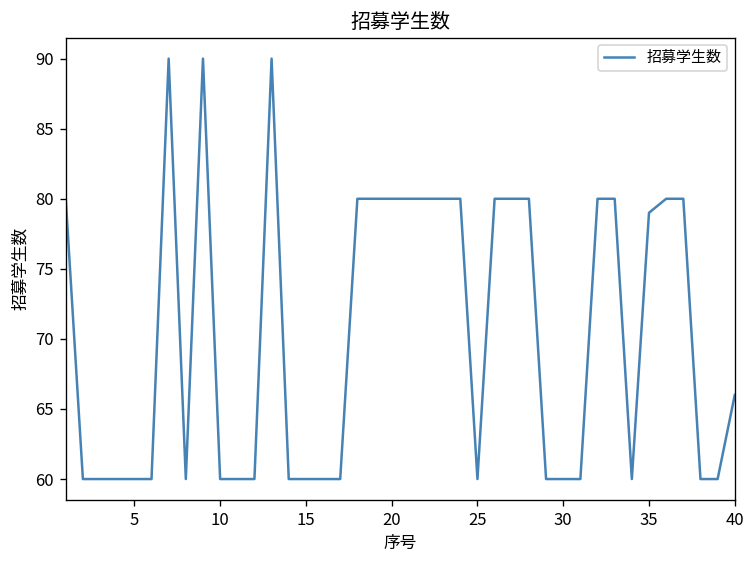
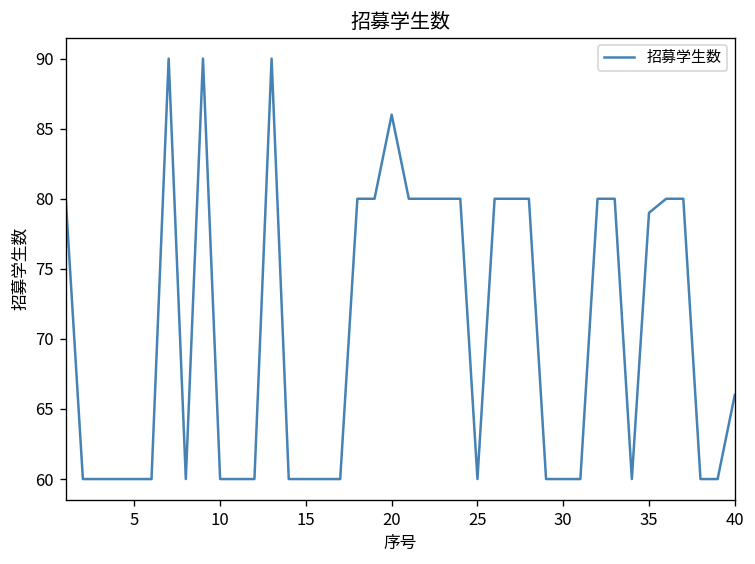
20: 80 -> 86
